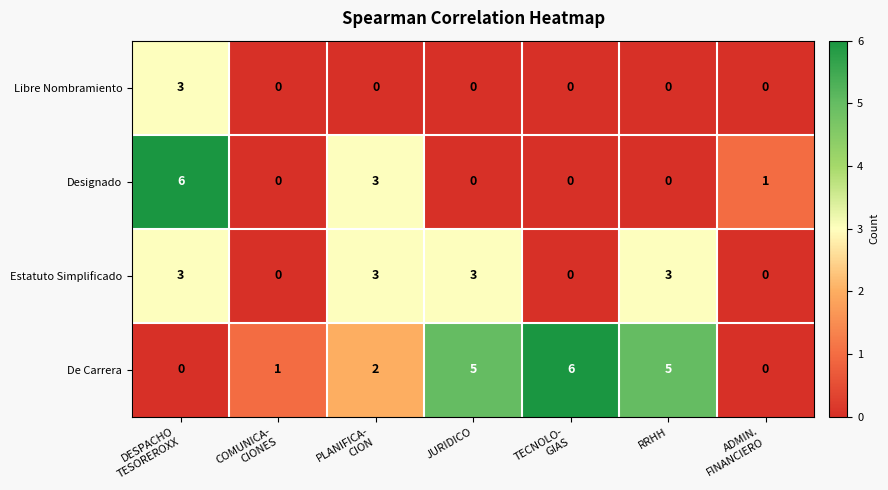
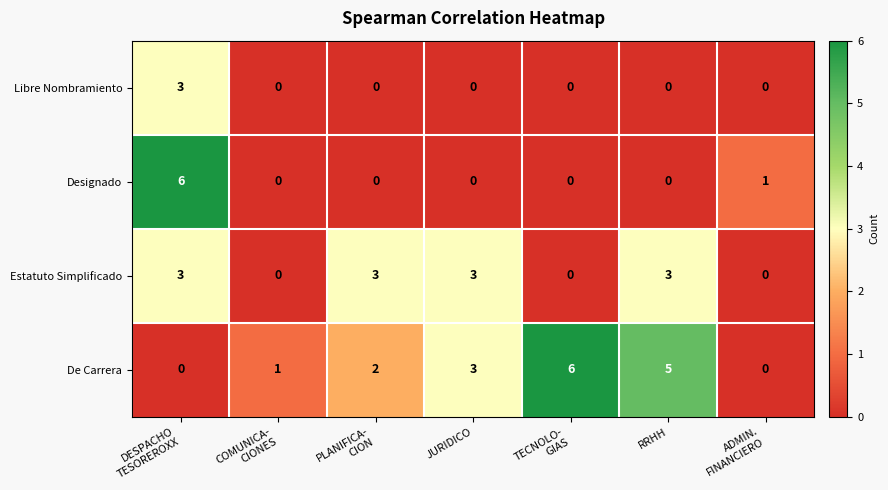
Designado, PLANIFICA- CION: 3 -> 0
De Carrera, JURIDICO: 5 -> 3
